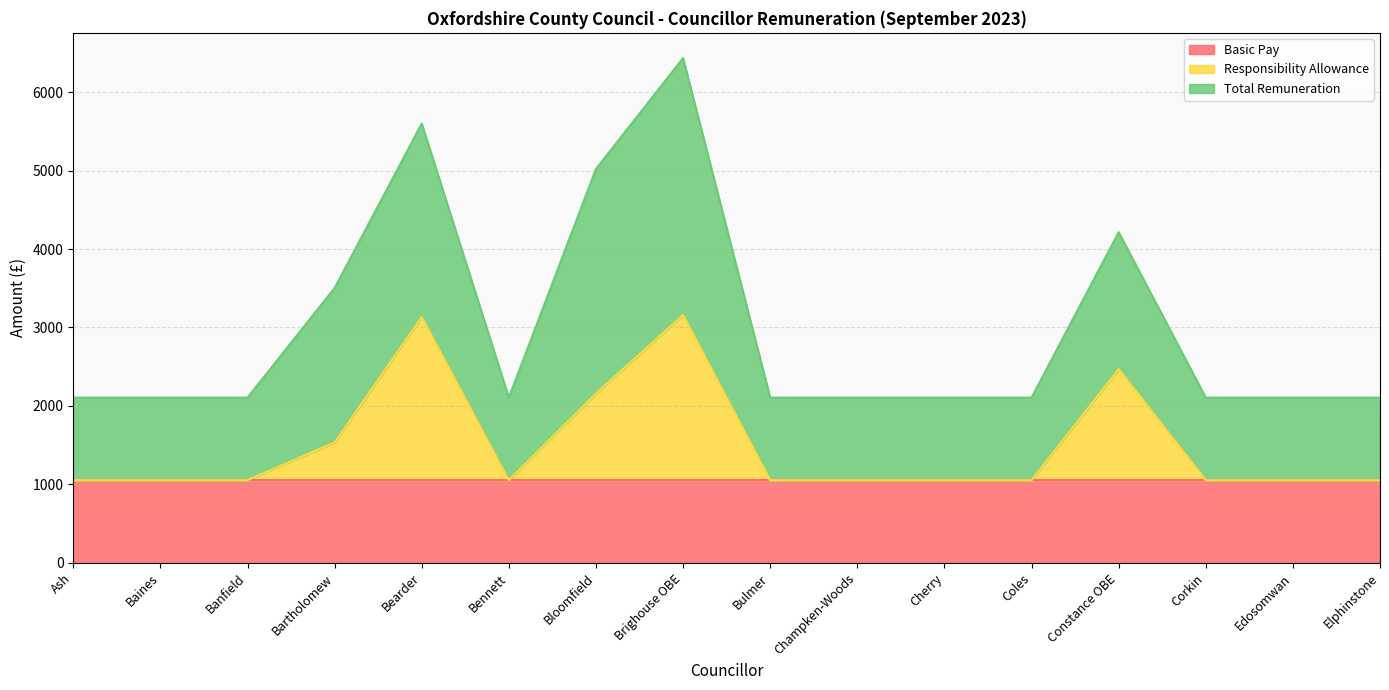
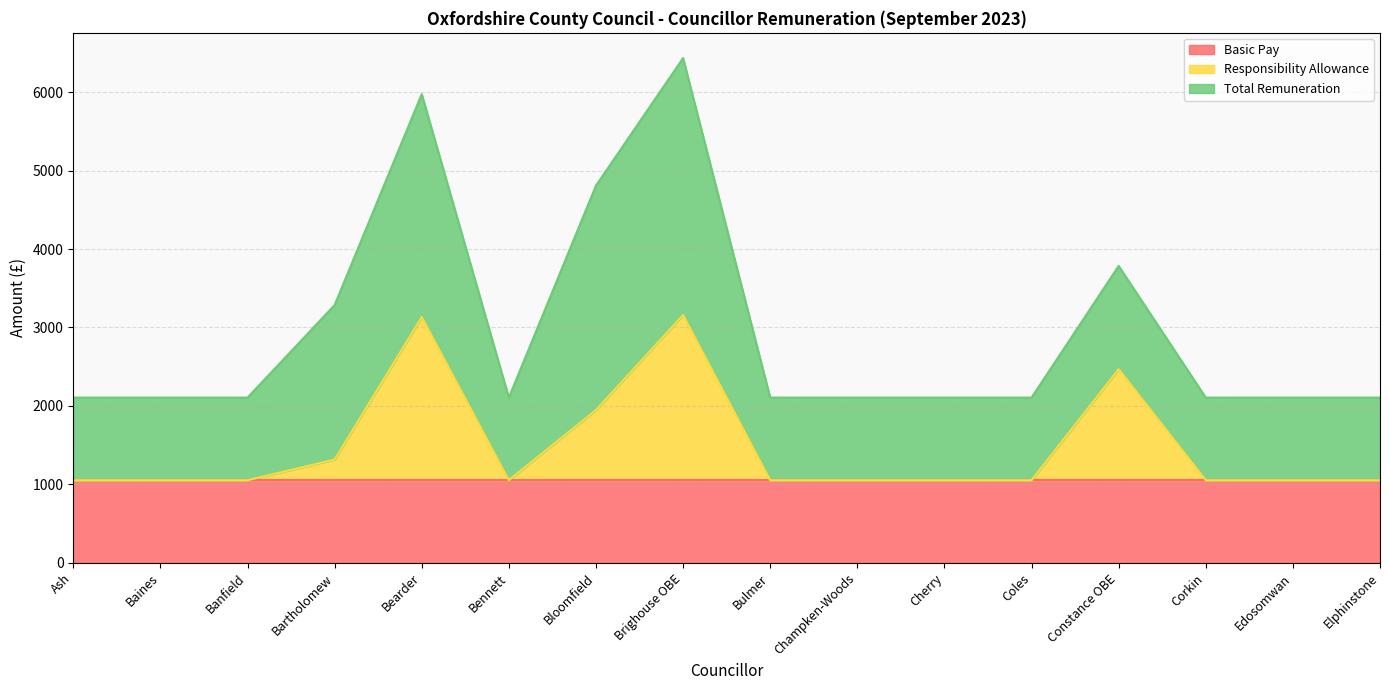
Responsibility Allowance, Bartholomew: 1500 -> 1300
Total Remuneration, Bearder: 2500 -> 2800
Responsibility Allowance, Bloomfield: 2200 -> 1900
Total Remuneration, Constance OBE: 1700 -> 1300
